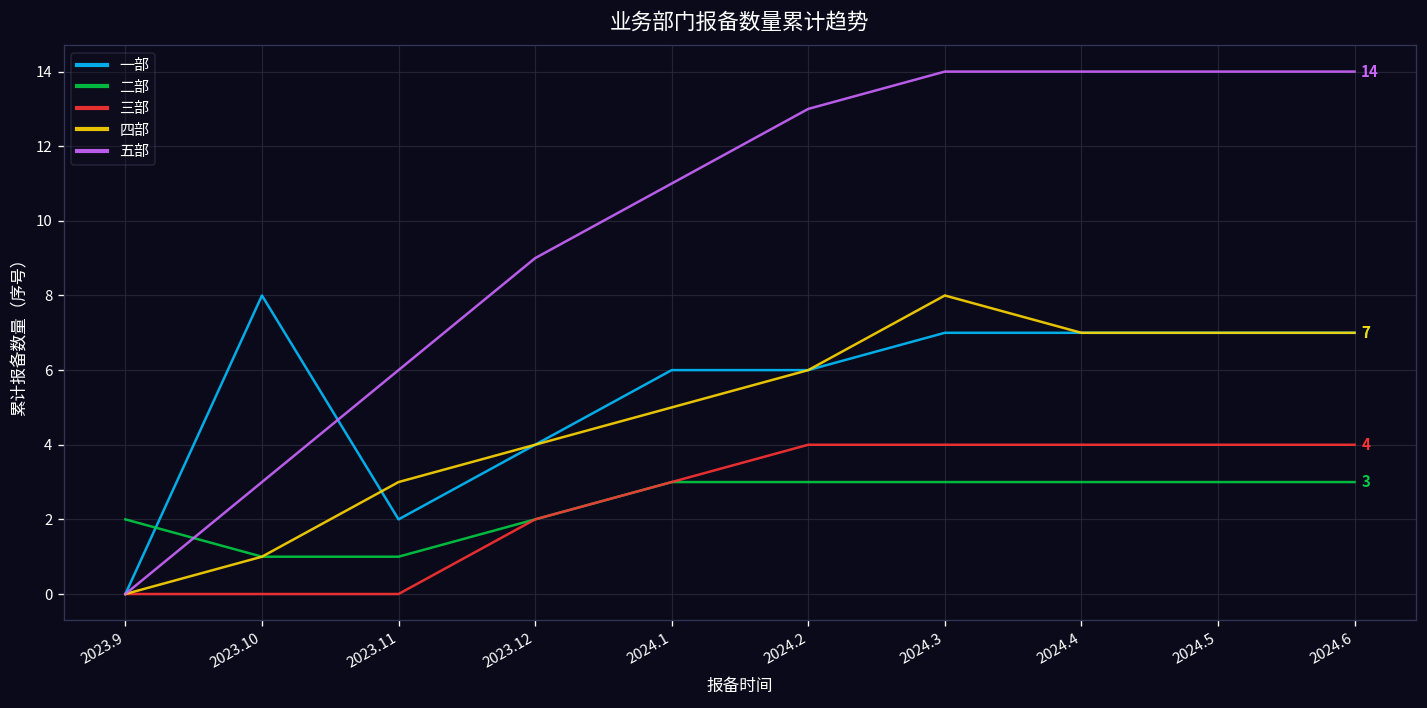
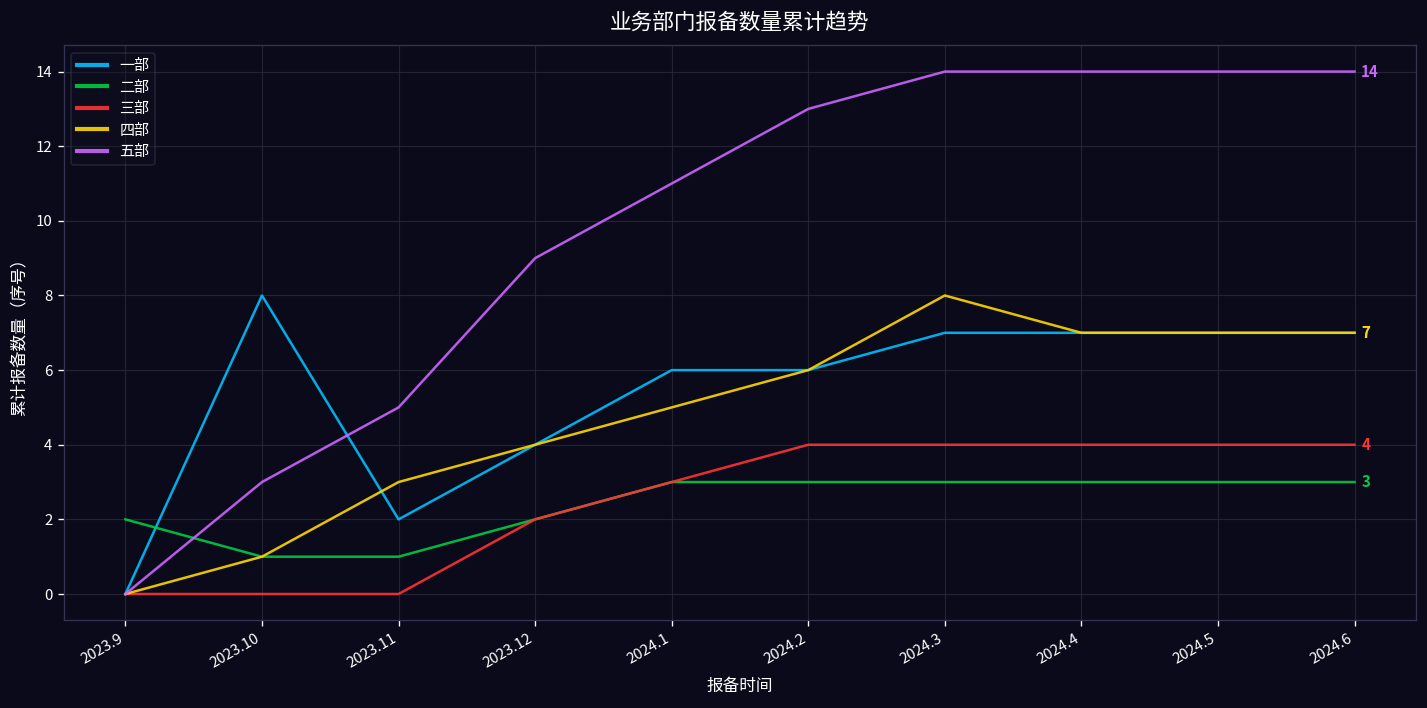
五部, 2023.11: 6 -> 5
